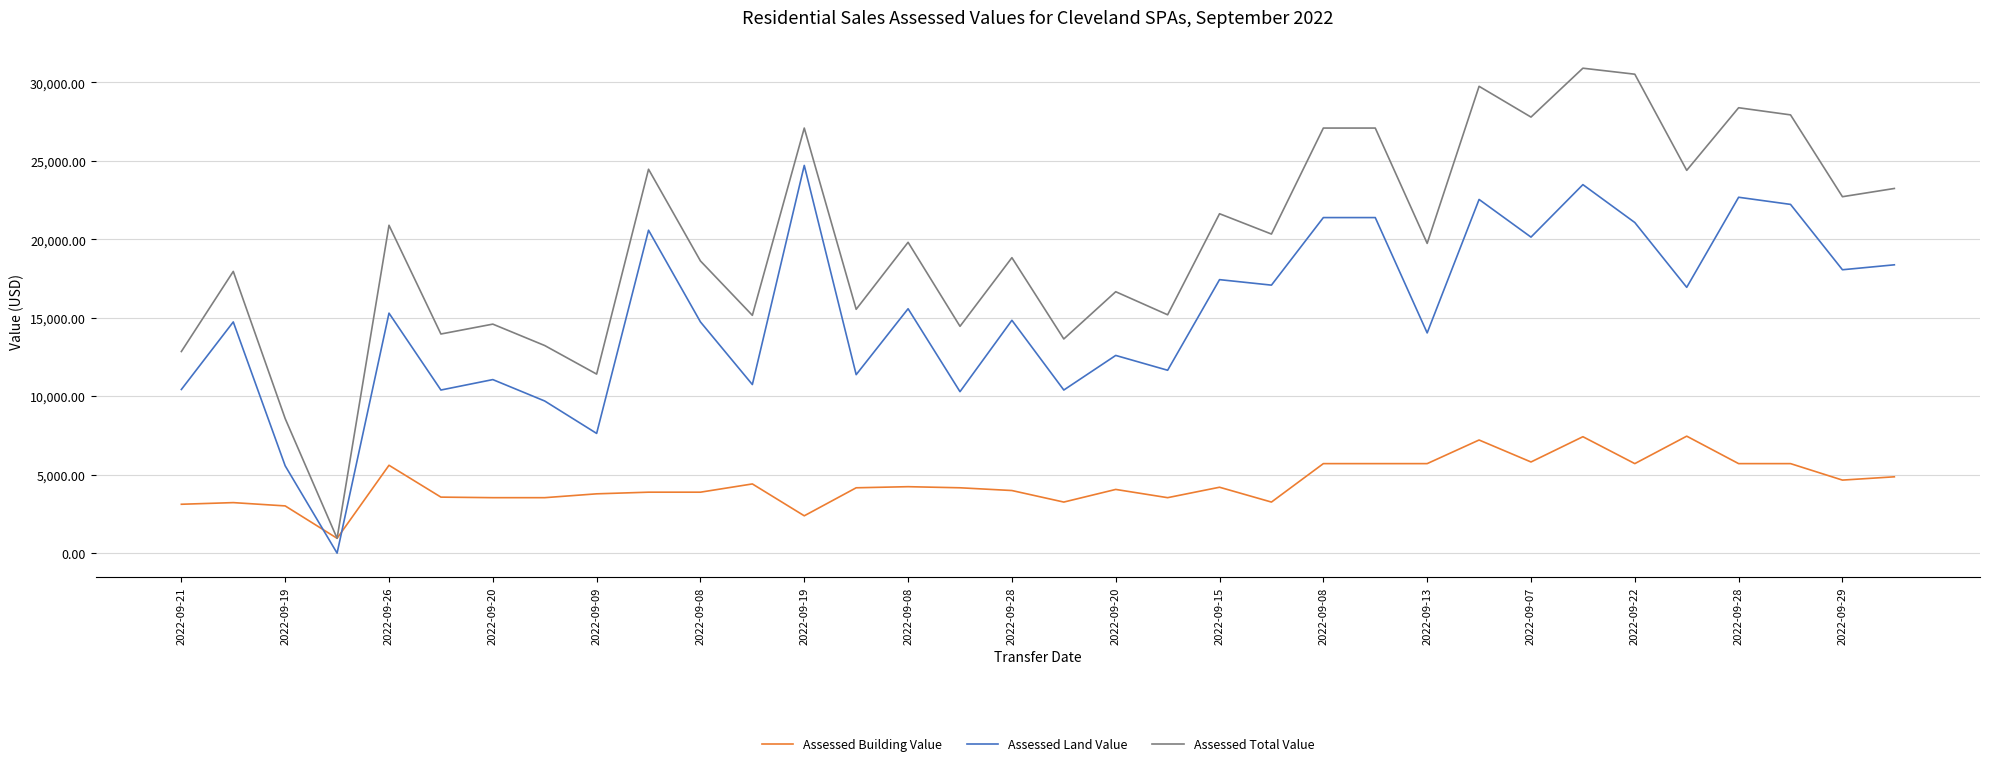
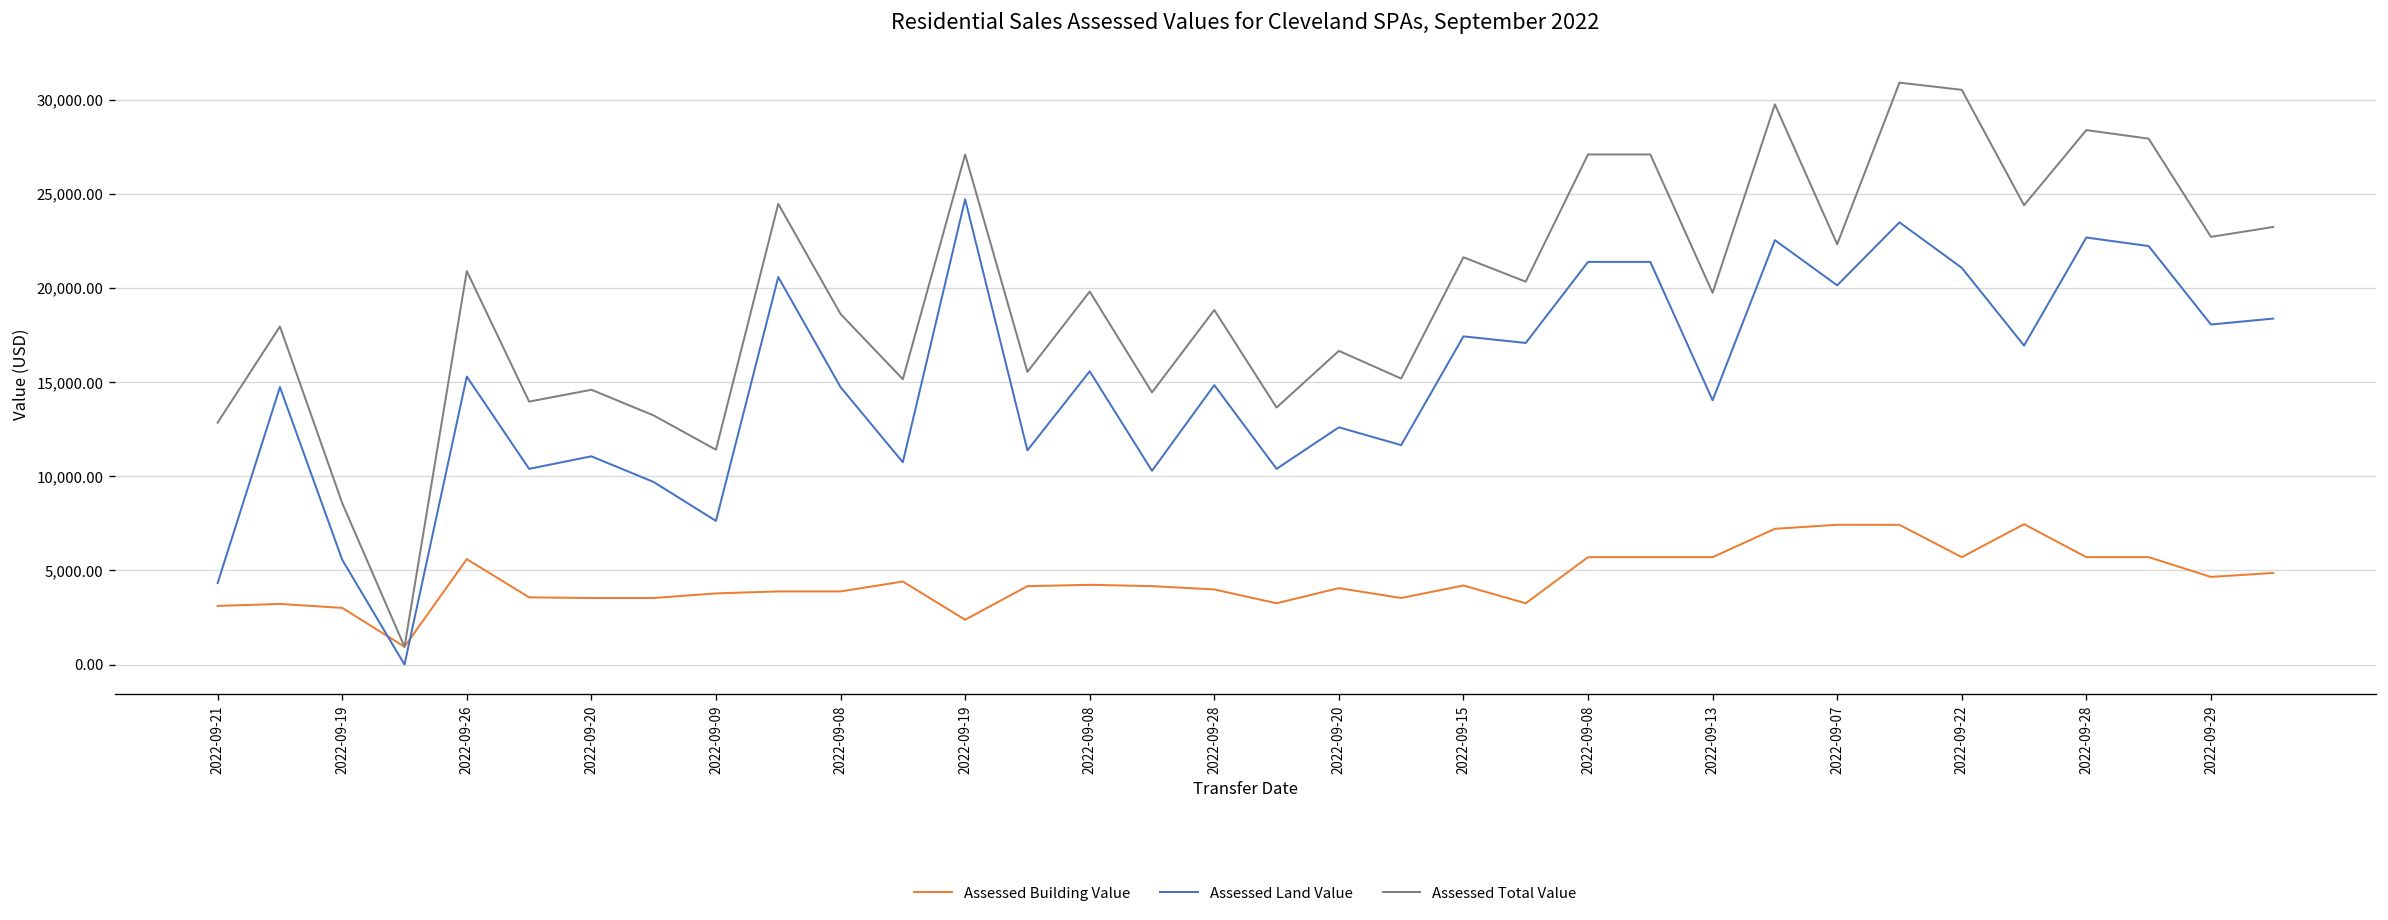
Assessed Land Value, 2022-09-21: 10,400 -> 4,300
Assessed Building Value, 2022-09-07: 5,800 -> 7,400
Assessed Total Value, 2022-09-07: 27,800 -> 22,300
